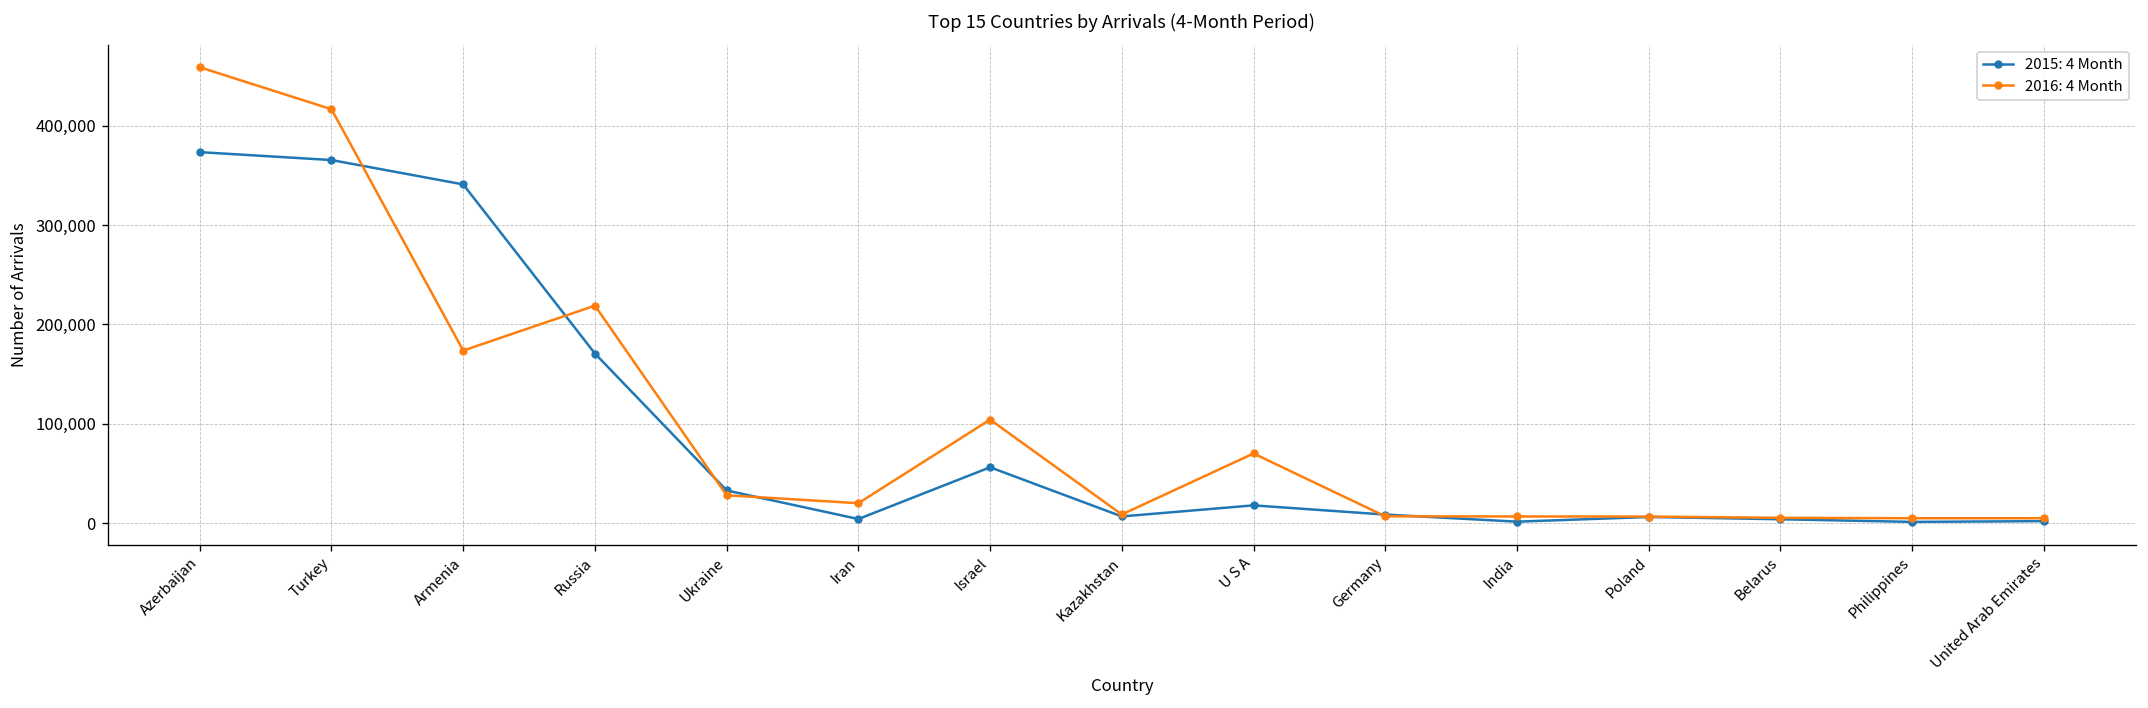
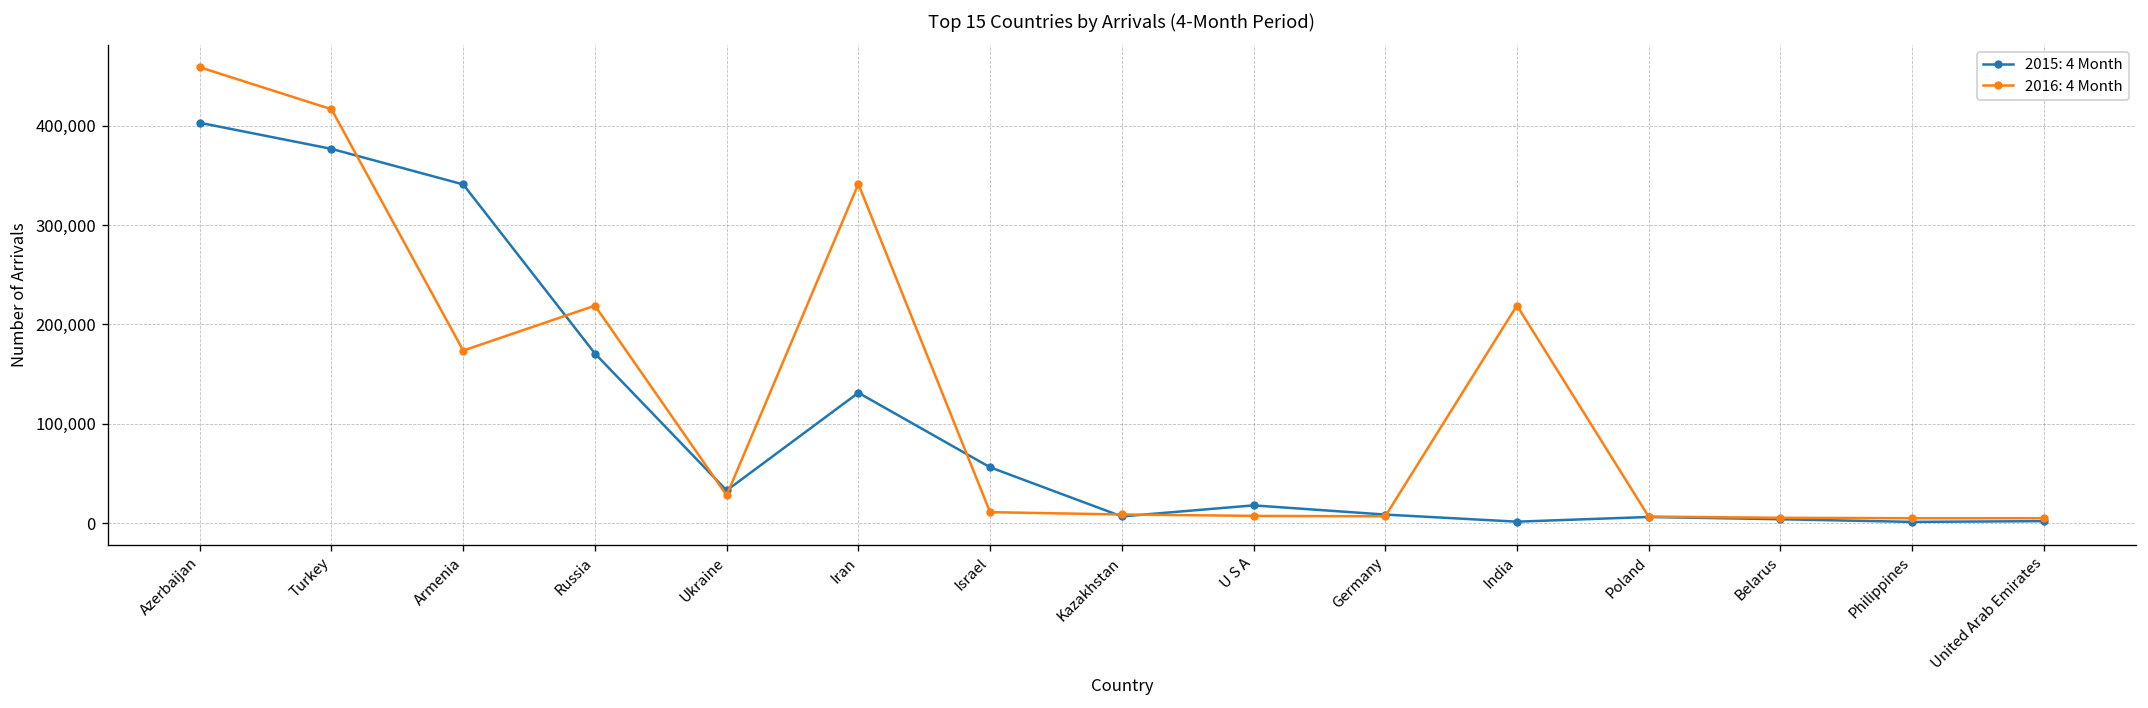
2015: 4 Month, Azerbaijan: 370,000 -> 400,000
2015: 4 Month, Turkey: 370,000 -> 380,000
2015: 4 Month, Iran: 0 -> 130,000
2016: 4 Month, Iran: 20,000 -> 340,000
2016: 4 Month, Israel: 100,000 -> 10,000
2016: 4 Month, U S A: 70,000 -> 10,000
2016: 4 Month, India: 10,000 -> 220,000
